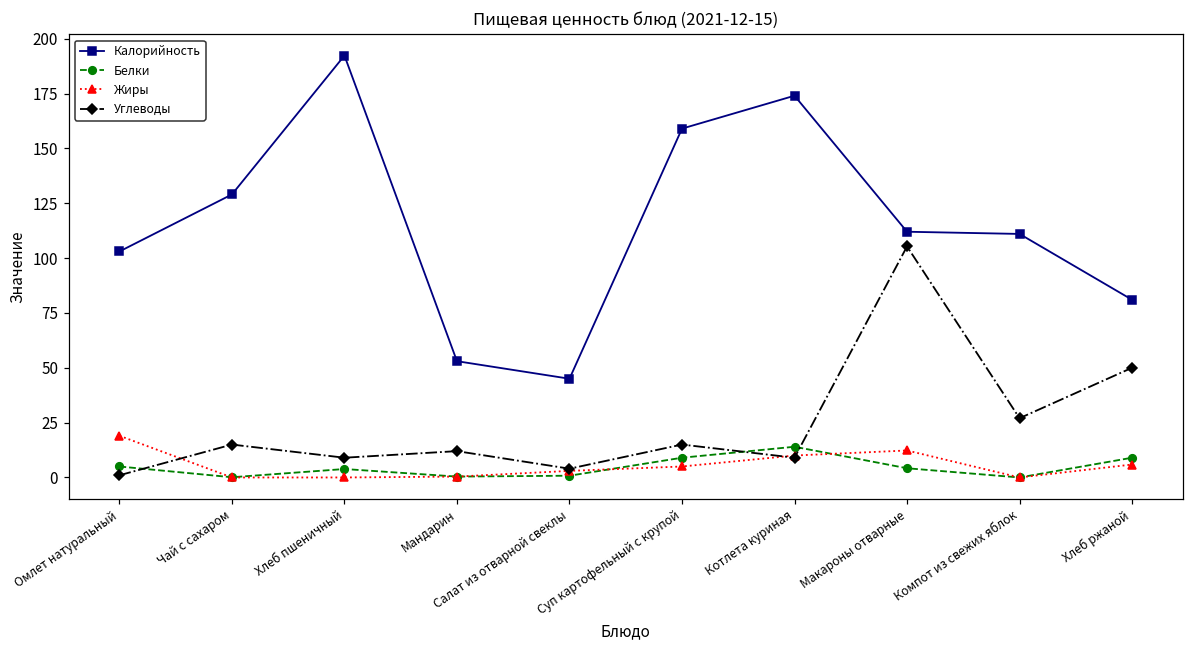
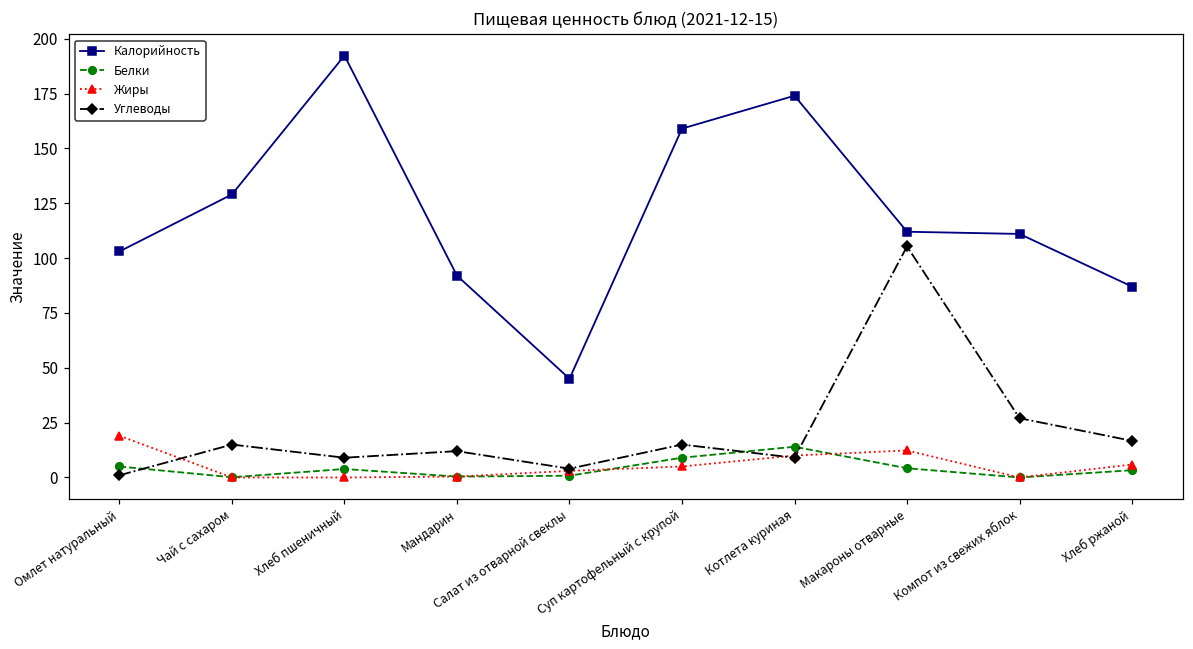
Калорийность, Мандарин: 53 -> 92
Калорийность, Хлеб ржаной: 81 -> 87
Белки, Хлеб ржаной: 9 -> 3
Углеводы, Хлеб ржаной: 50 -> 17
